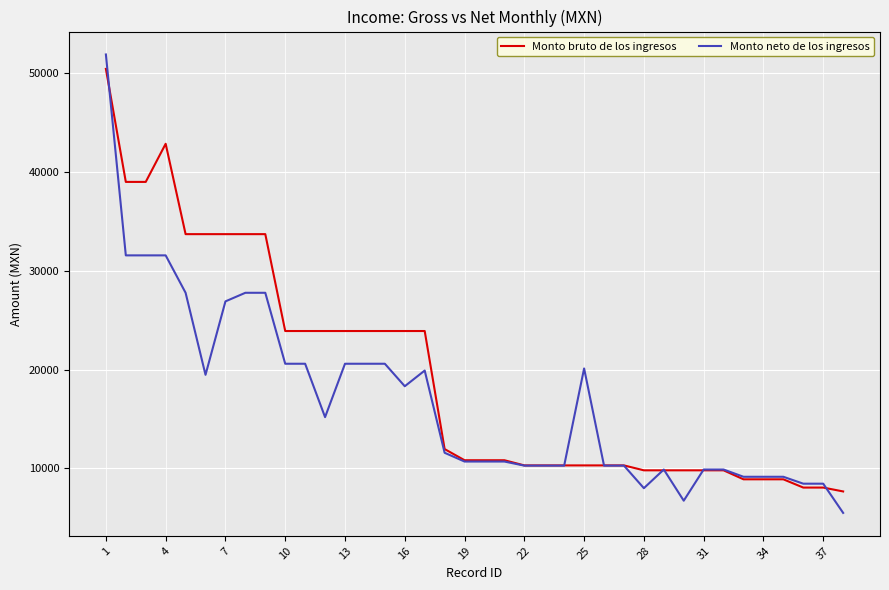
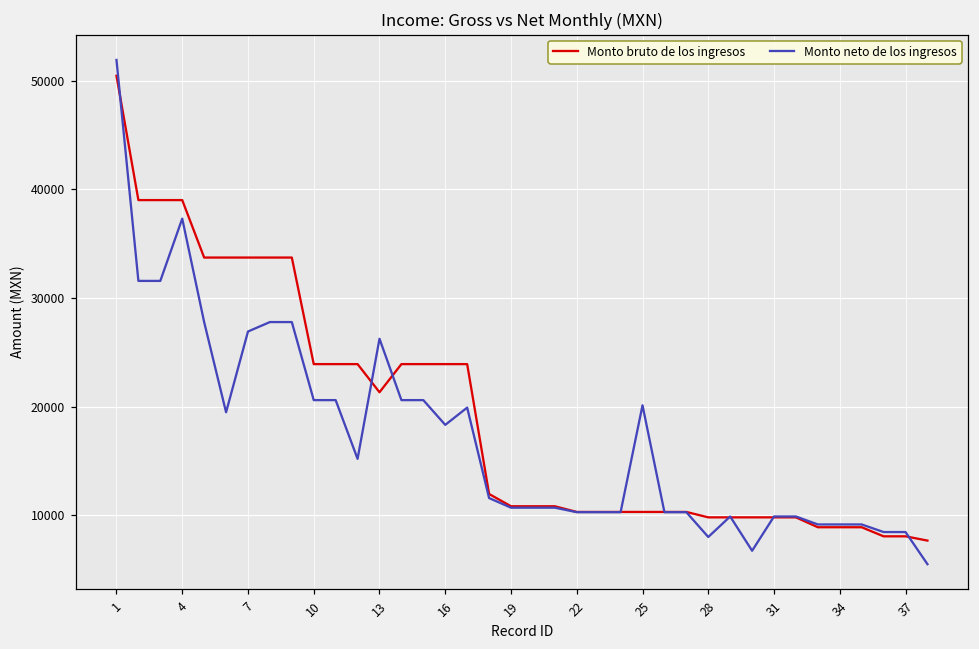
Monto bruto de los ingresos, 4: 43000 -> 39000
Monto neto de los ingresos, 4: 32000 -> 37000
Monto bruto de los ingresos, 13: 24000 -> 21000
Monto neto de los ingresos, 13: 21000 -> 26000
